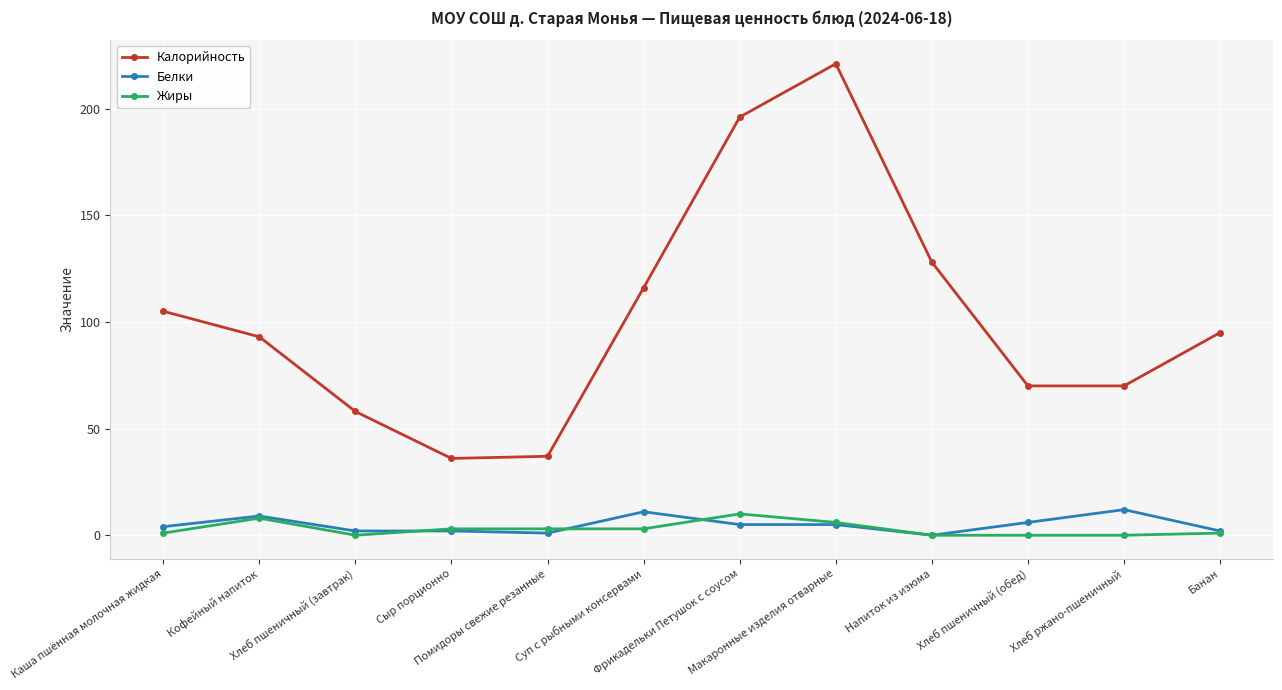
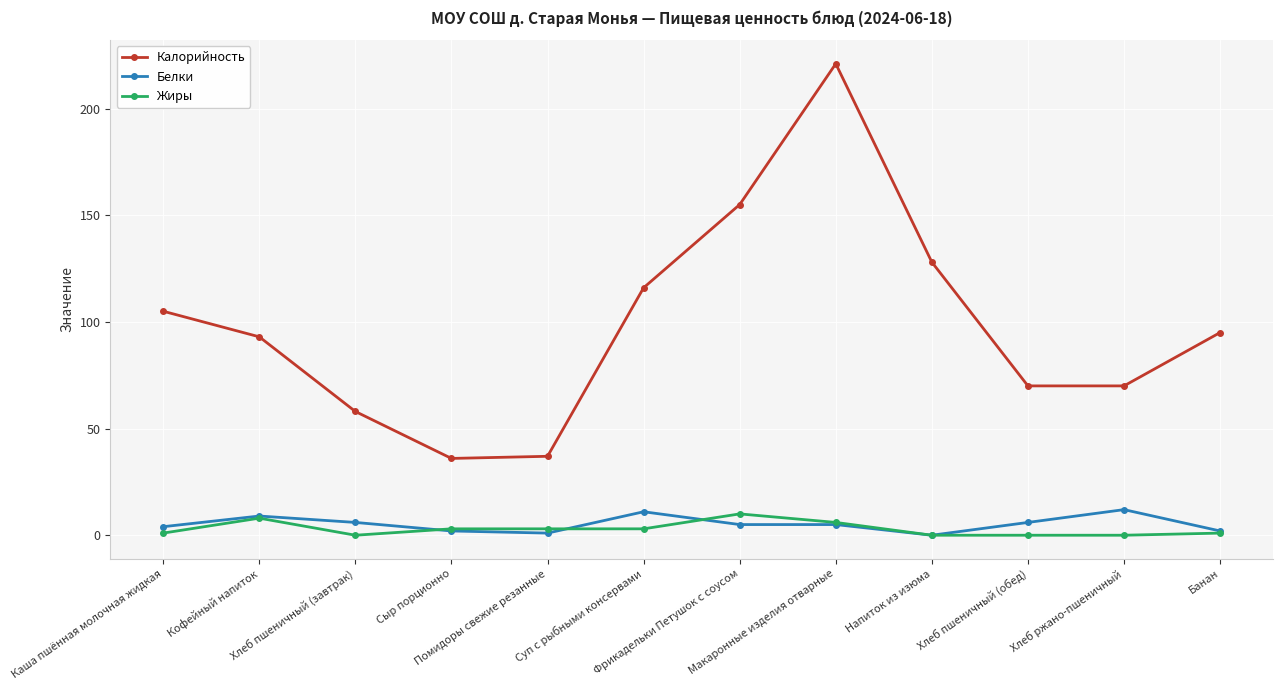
Белки, Хлеб пшеничный (завтрак): 2 -> 6
Калорийность, Фрикадельки Петушок с соусом: 196 -> 155
